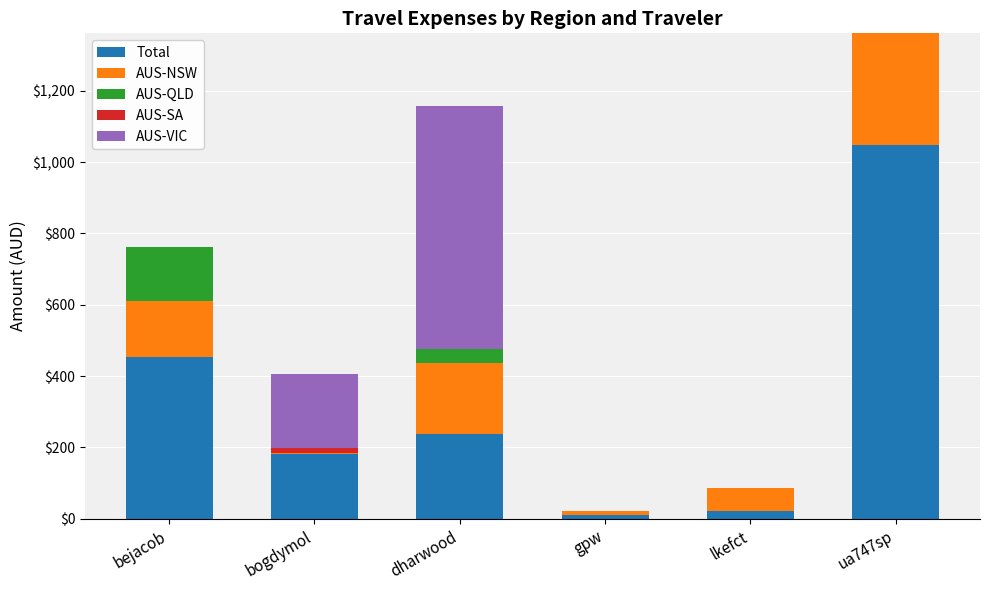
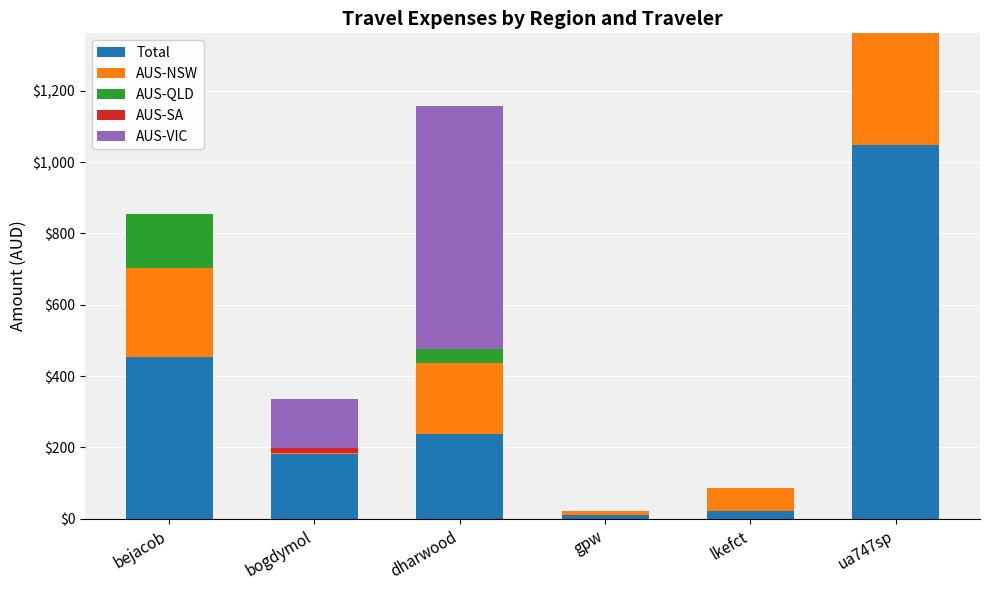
AUS-NSW, bejacob: $160 -> $250
AUS-VIC, bogdymol: $210 -> $140
